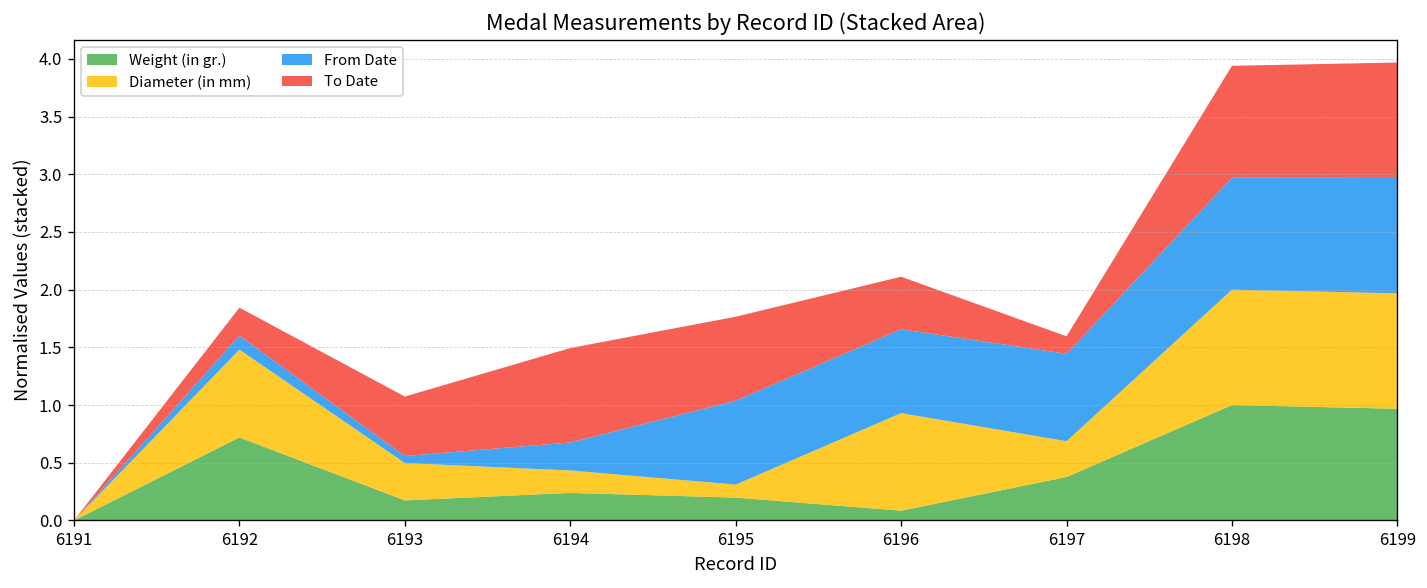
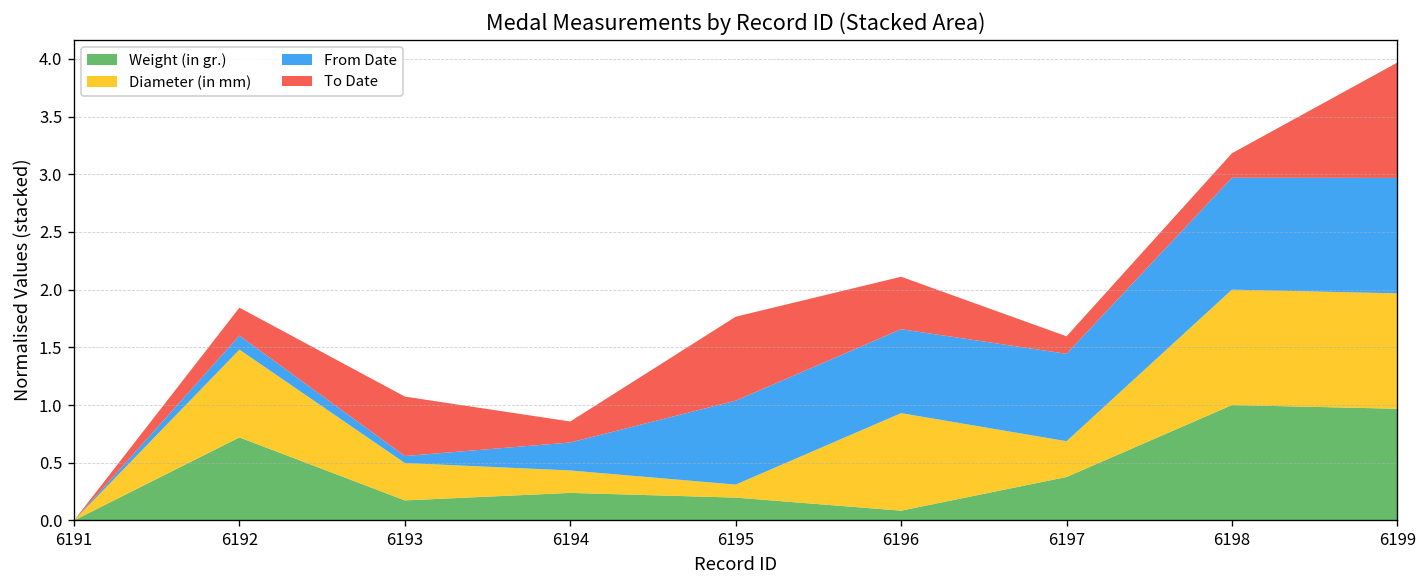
To Date, 6194: 0.8 -> 0.2
To Date, 6198: 1.0 -> 0.2
